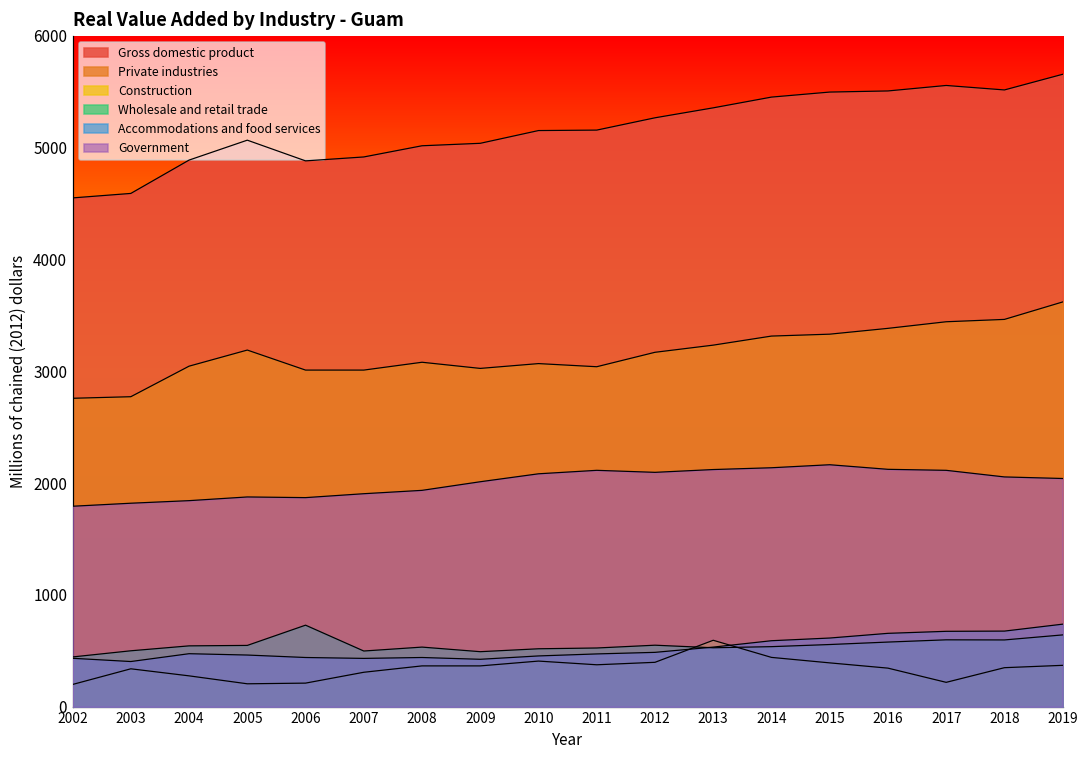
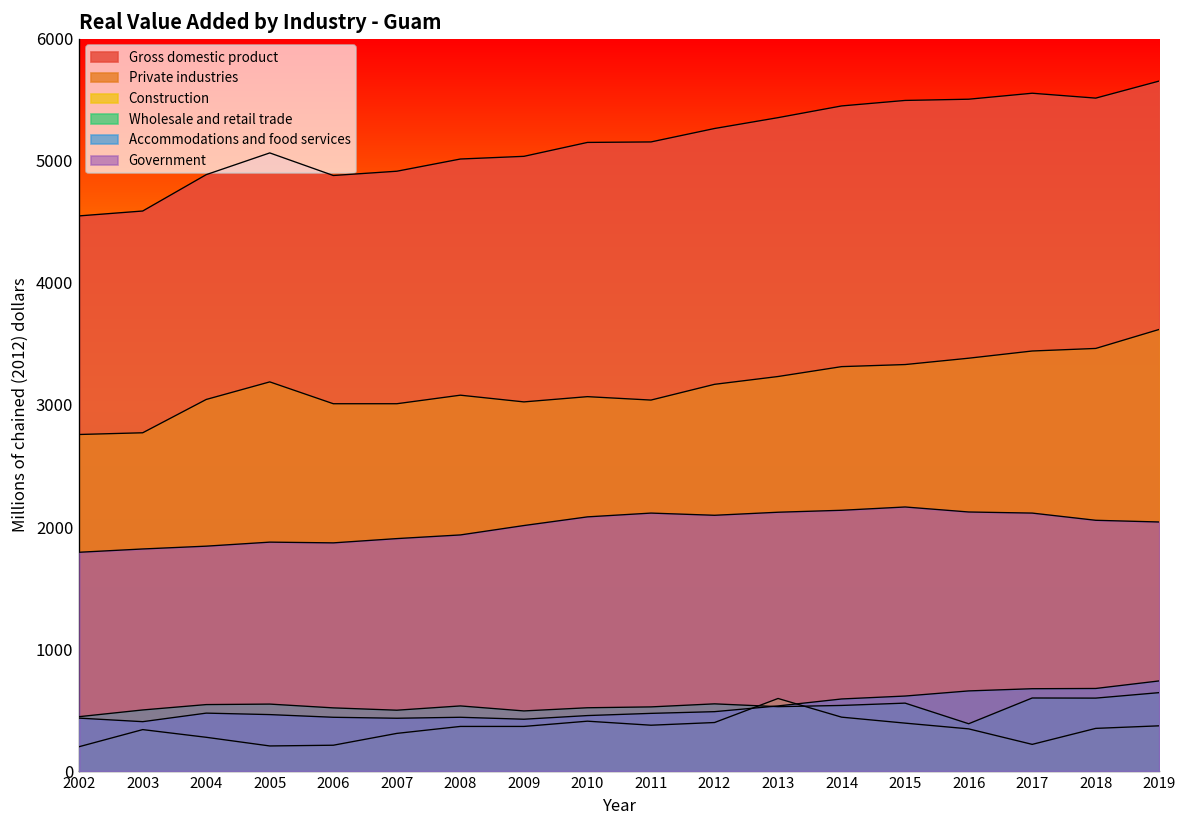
Wholesale and retail trade, 2006: 730 -> 520
Wholesale and retail trade, 2016: 580 -> 390
